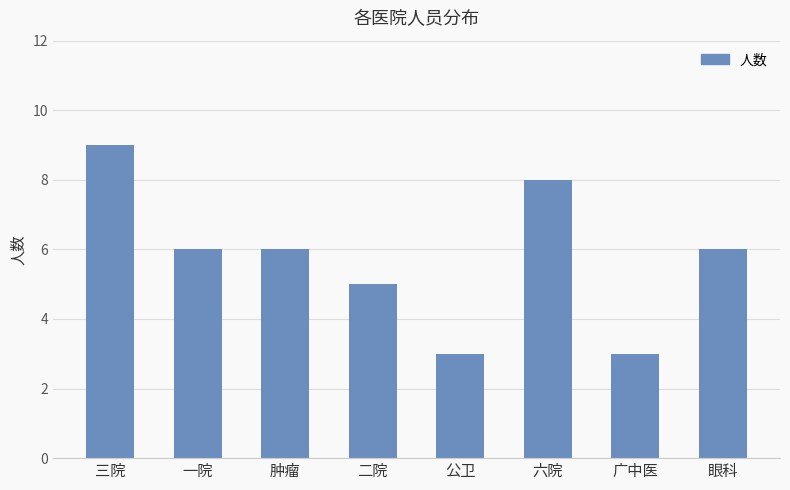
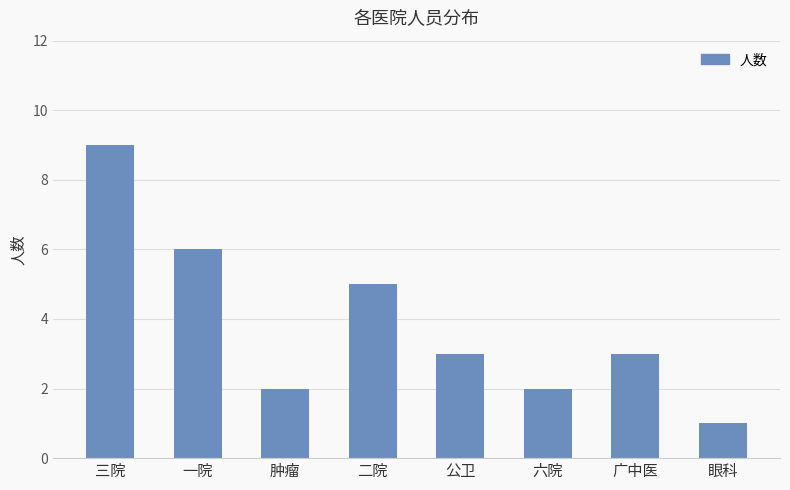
肿瘤: 6 -> 2
六院: 8 -> 2
眼科: 6 -> 1
